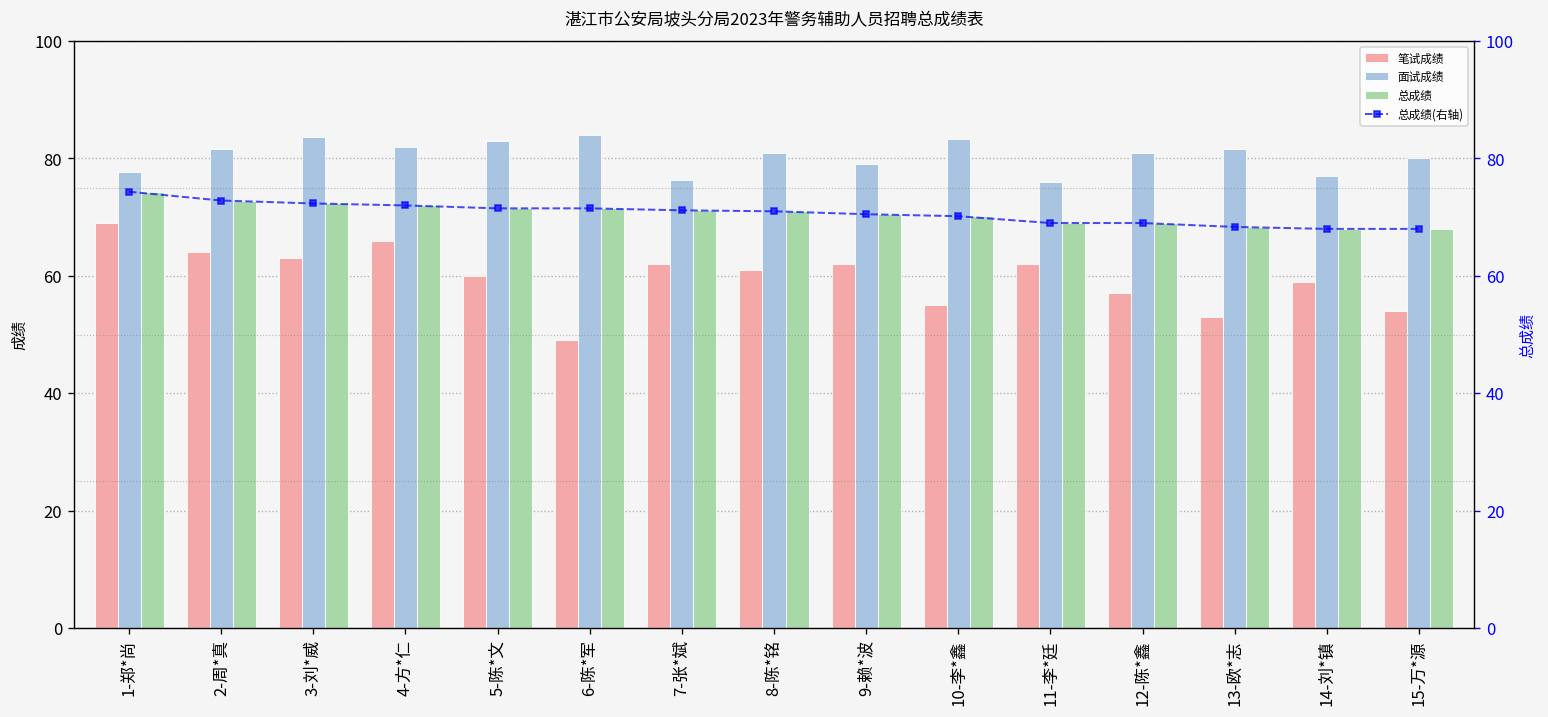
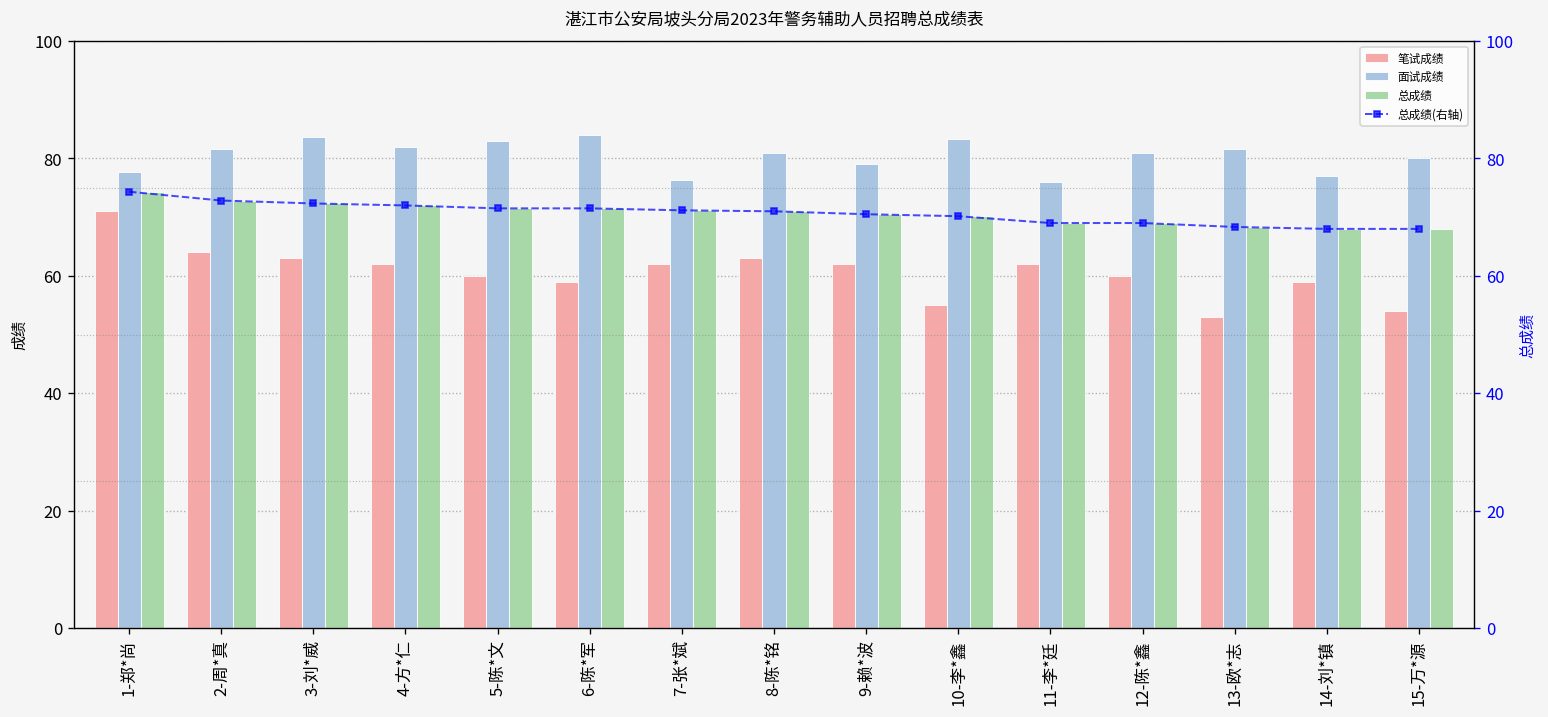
笔试成绩, 1-郑*尚: 69 -> 71
笔试成绩, 4-方*仁: 66 -> 62
笔试成绩, 6-陈*军: 49 -> 59
笔试成绩, 8-陈*铭: 61 -> 63
笔试成绩, 12-陈*鑫: 57 -> 60
